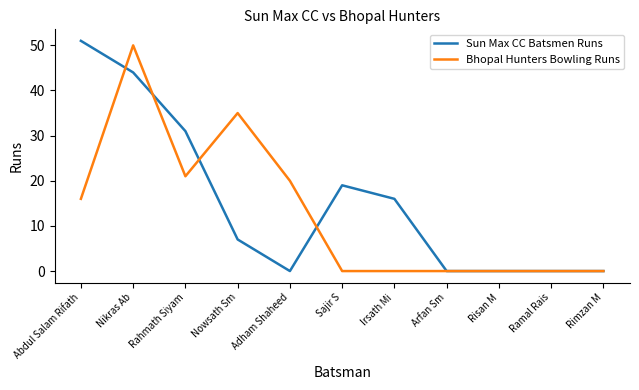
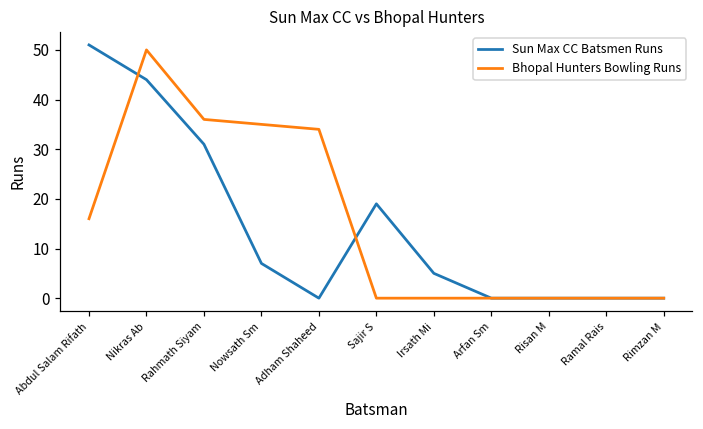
Bhopal Hunters Bowling Runs, Rahmath Siyam: 21 -> 36
Bhopal Hunters Bowling Runs, Adham Shaheed: 20 -> 34
Sun Max CC Batsmen Runs, Irsath Mi: 16 -> 5
